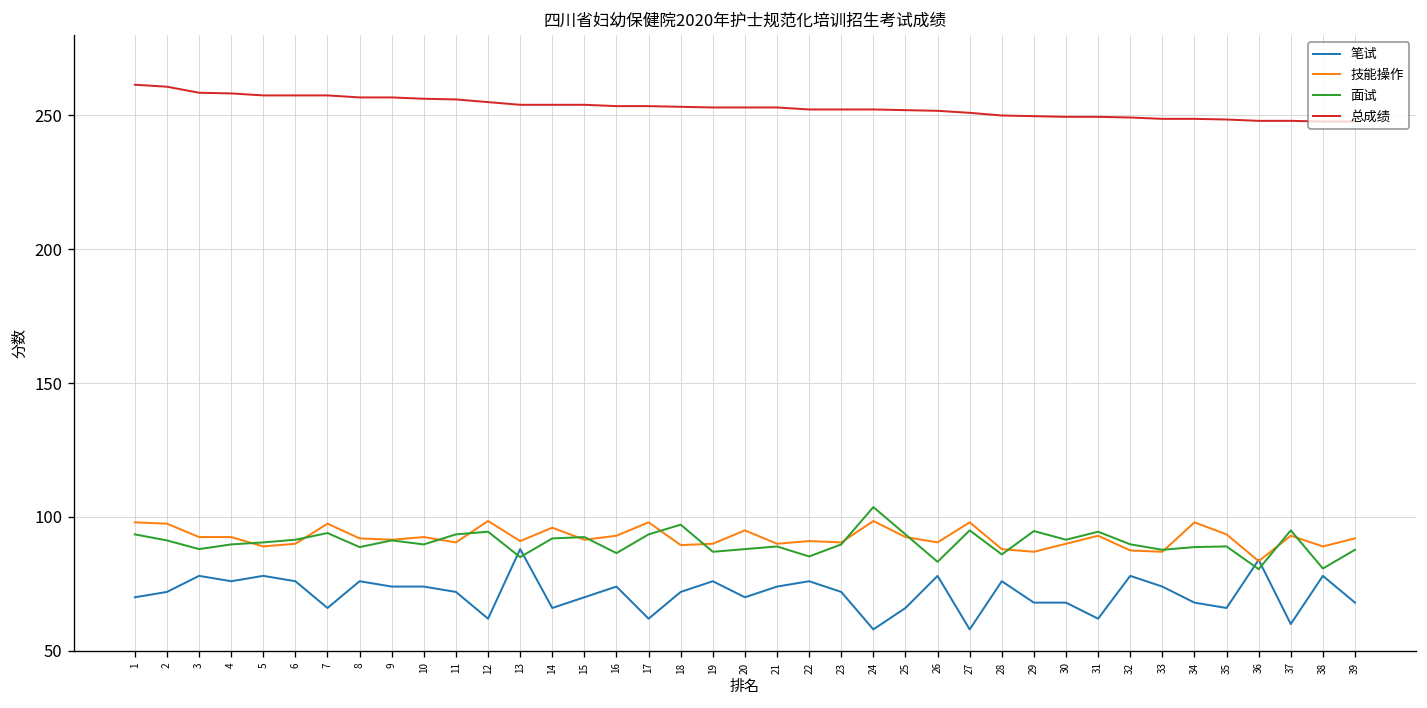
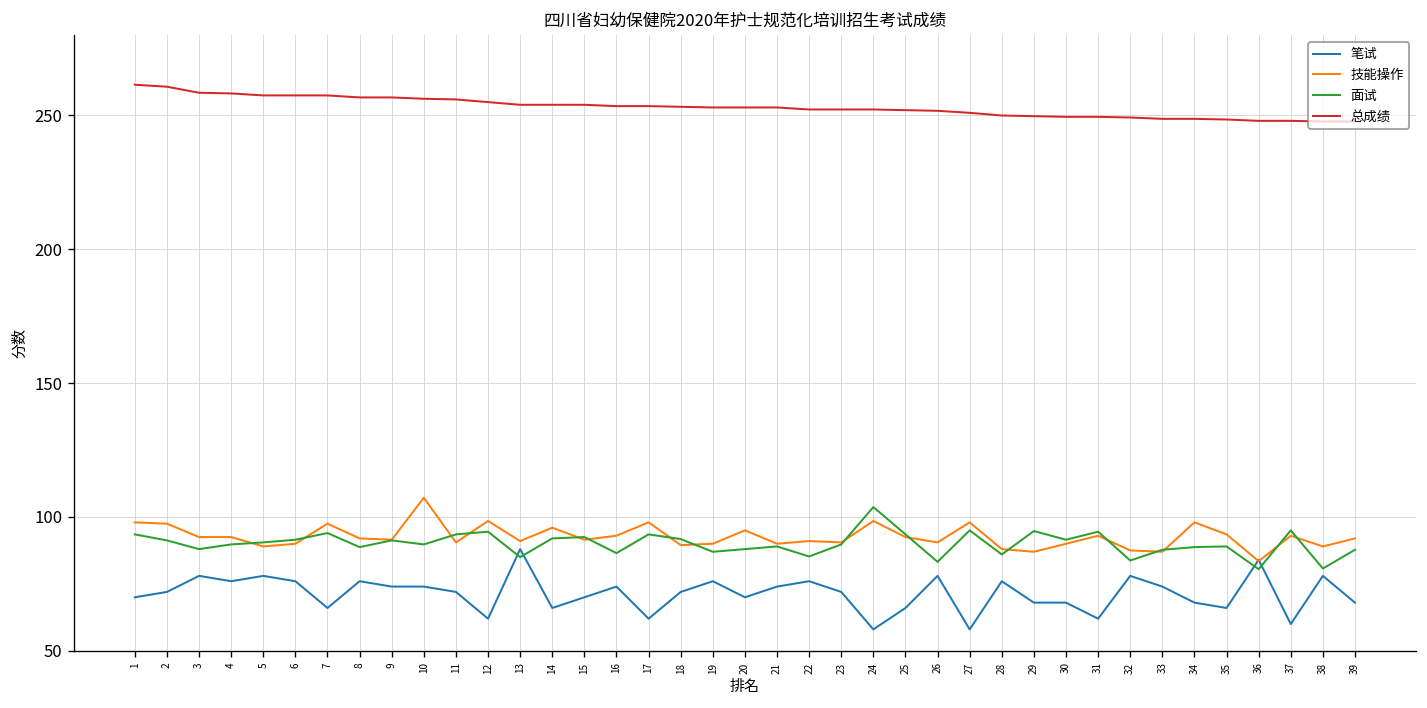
技能操作, 10: 93 -> 107
面试, 18: 97 -> 92
面试, 32: 90 -> 84
